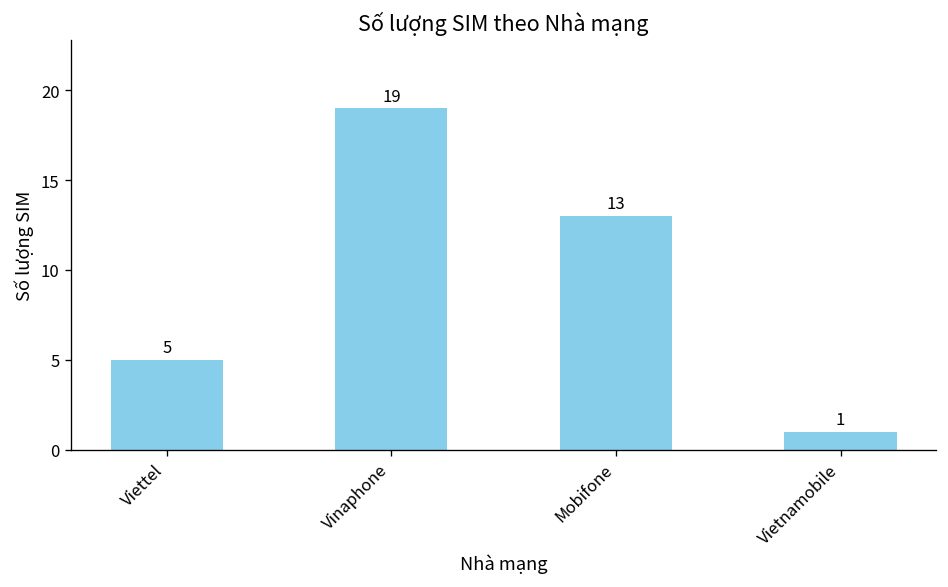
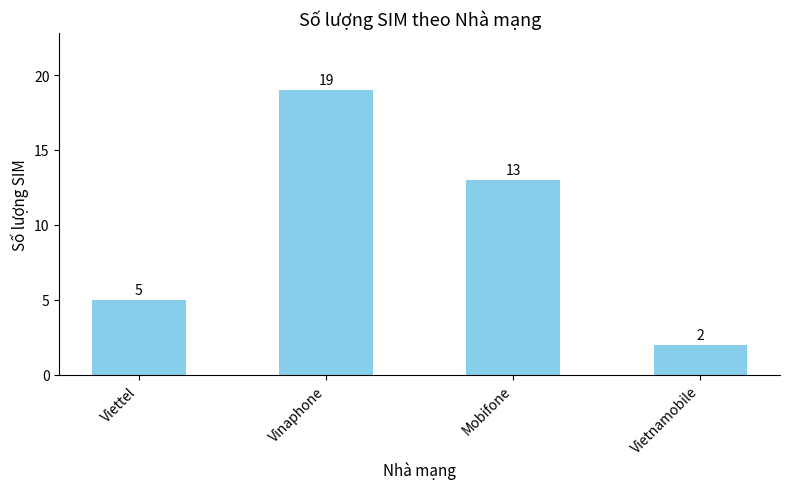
Vietnamobile: 1 -> 2
